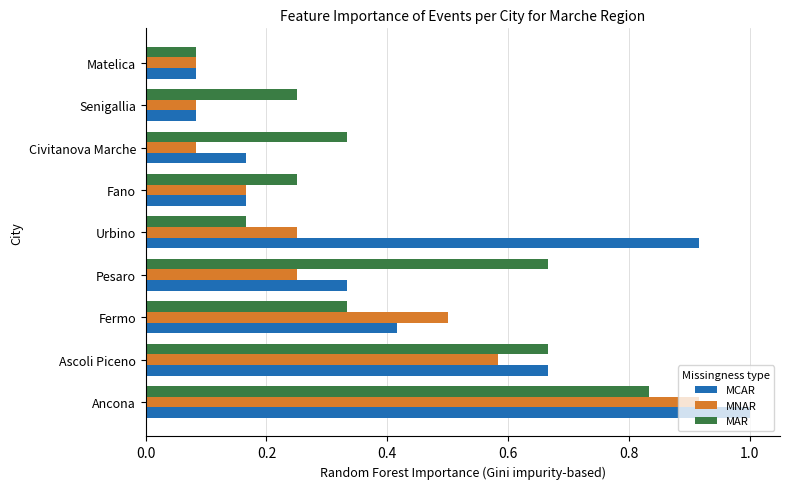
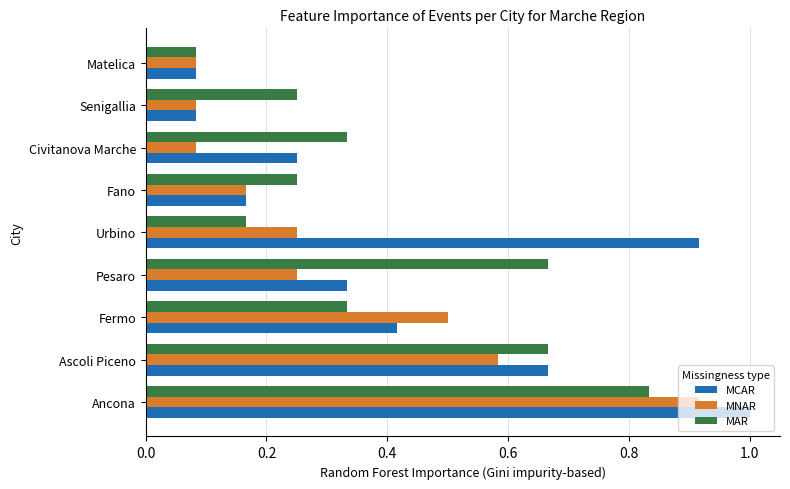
MCAR, Civitanova Marche: 0.17 -> 0.25
